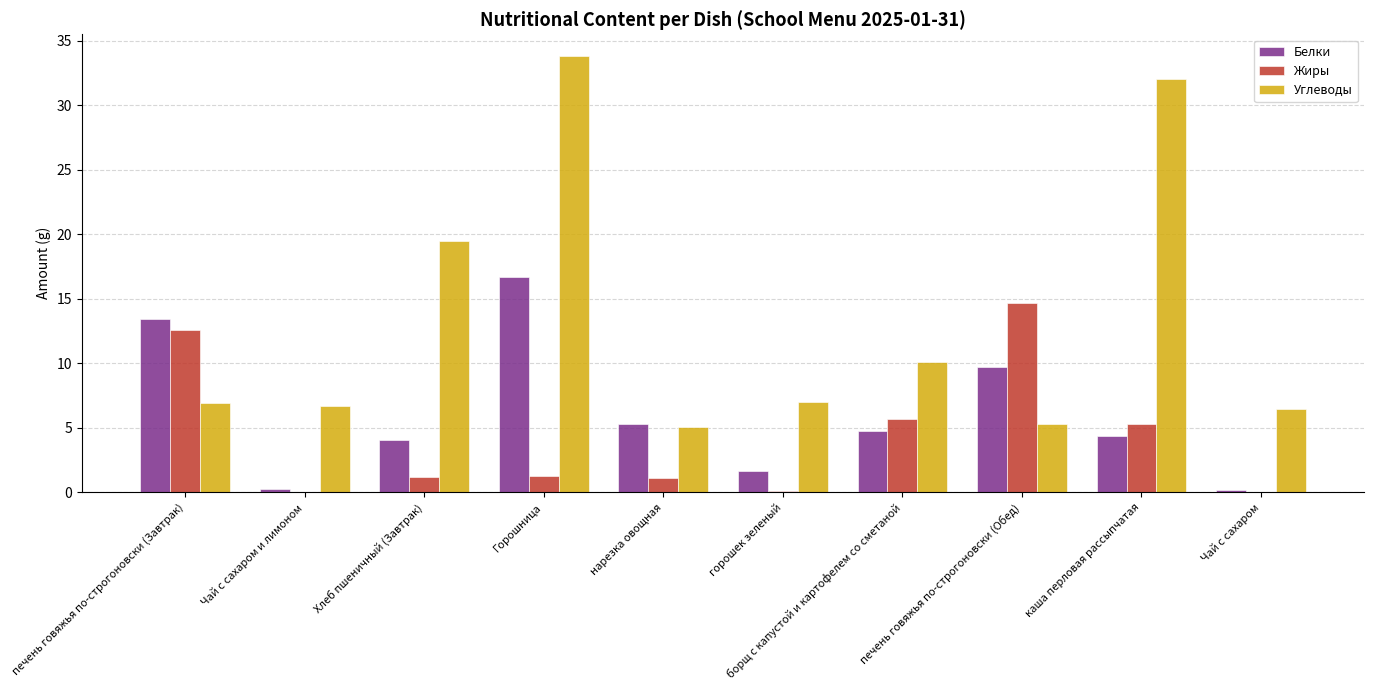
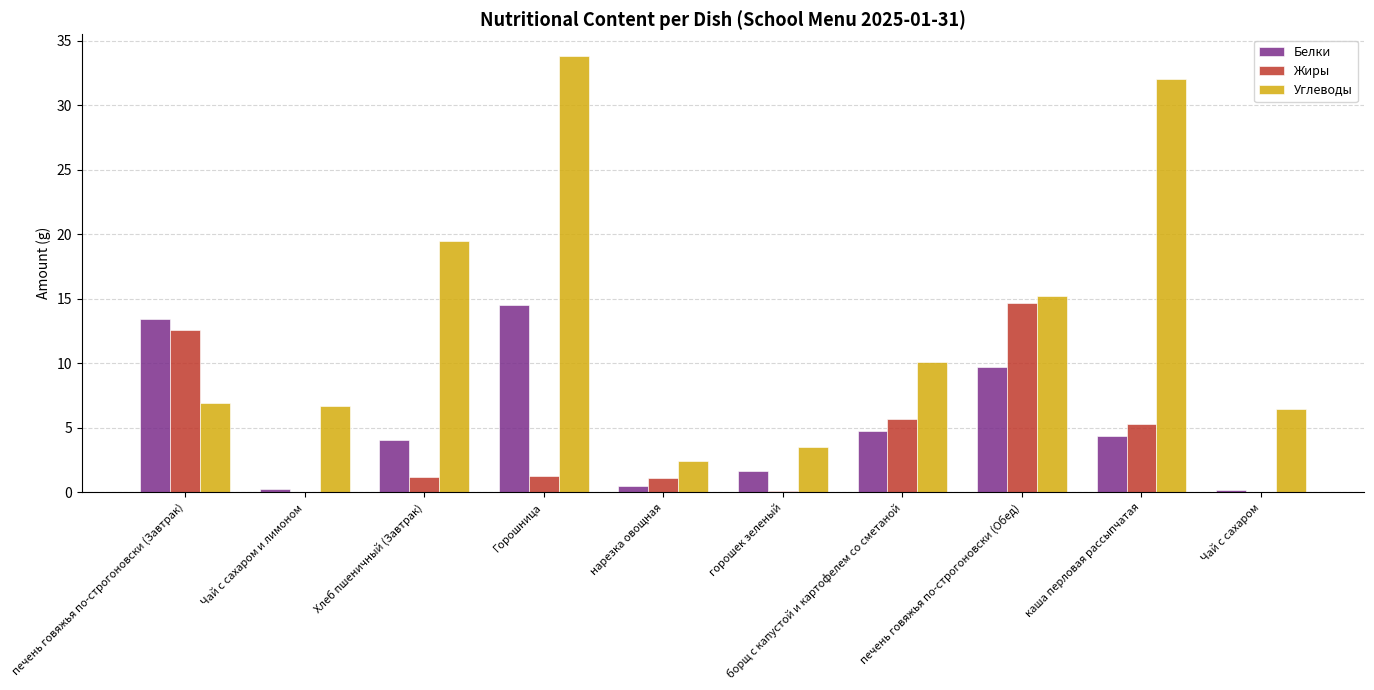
Белки, Горошница: 16.7 -> 14.5
Белки, нарезка овощная: 5.3 -> 0.5
Углеводы, нарезка овощная: 5.1 -> 2.4
Углеводы, горошек зеленый: 7.0 -> 3.5
Углеводы, печень говяжья по-строгоновски (Обед): 5.3 -> 15.2
